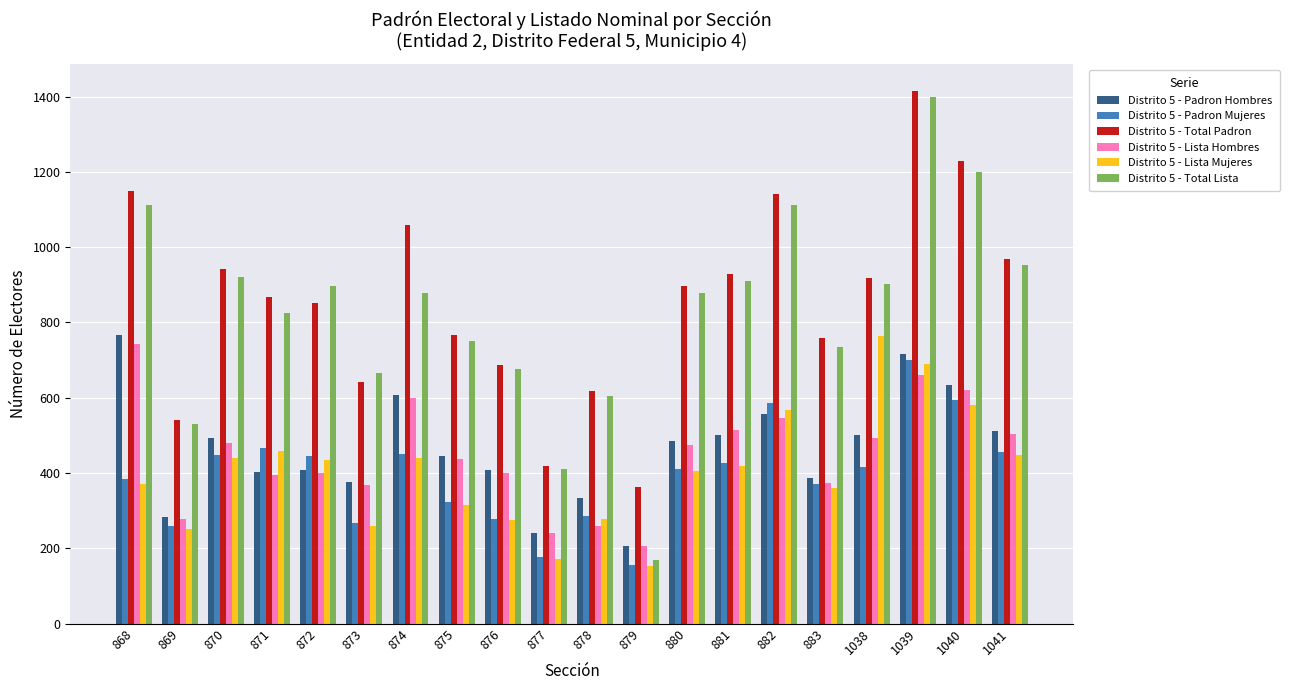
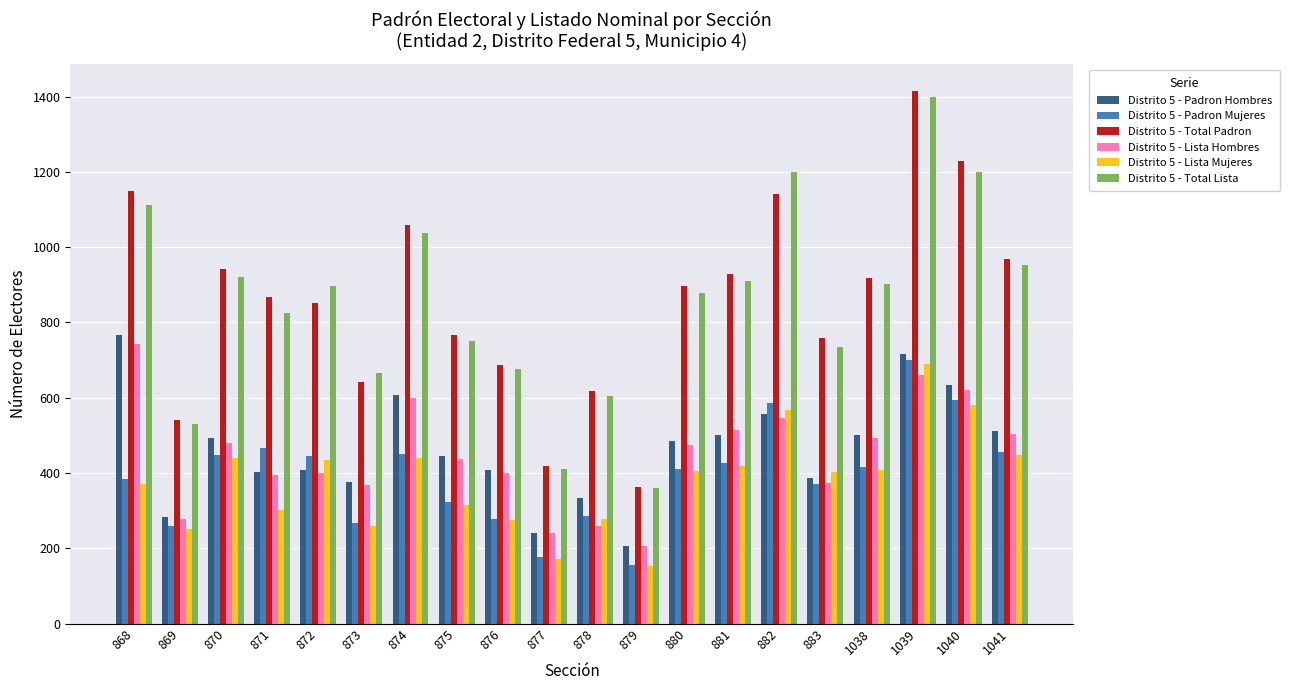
Distrito 5 - Lista Mujeres, 871: 460 -> 300
Distrito 5 - Total Lista, 874: 880 -> 1040
Distrito 5 - Total Lista, 879: 170 -> 360
Distrito 5 - Total Lista, 882: 1110 -> 1200
Distrito 5 - Lista Mujeres, 883: 360 -> 400
Distrito 5 - Lista Mujeres, 1038: 760 -> 410
